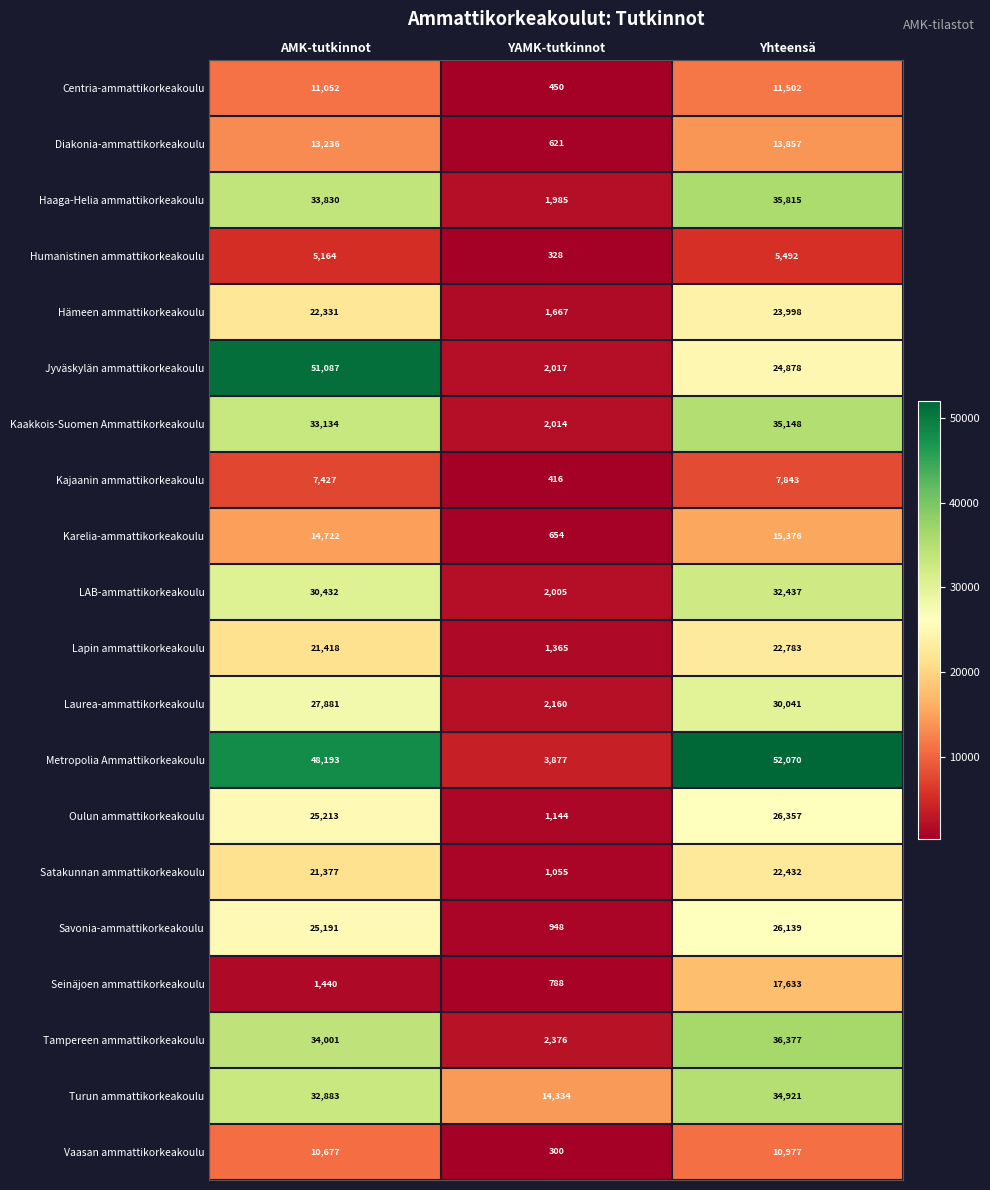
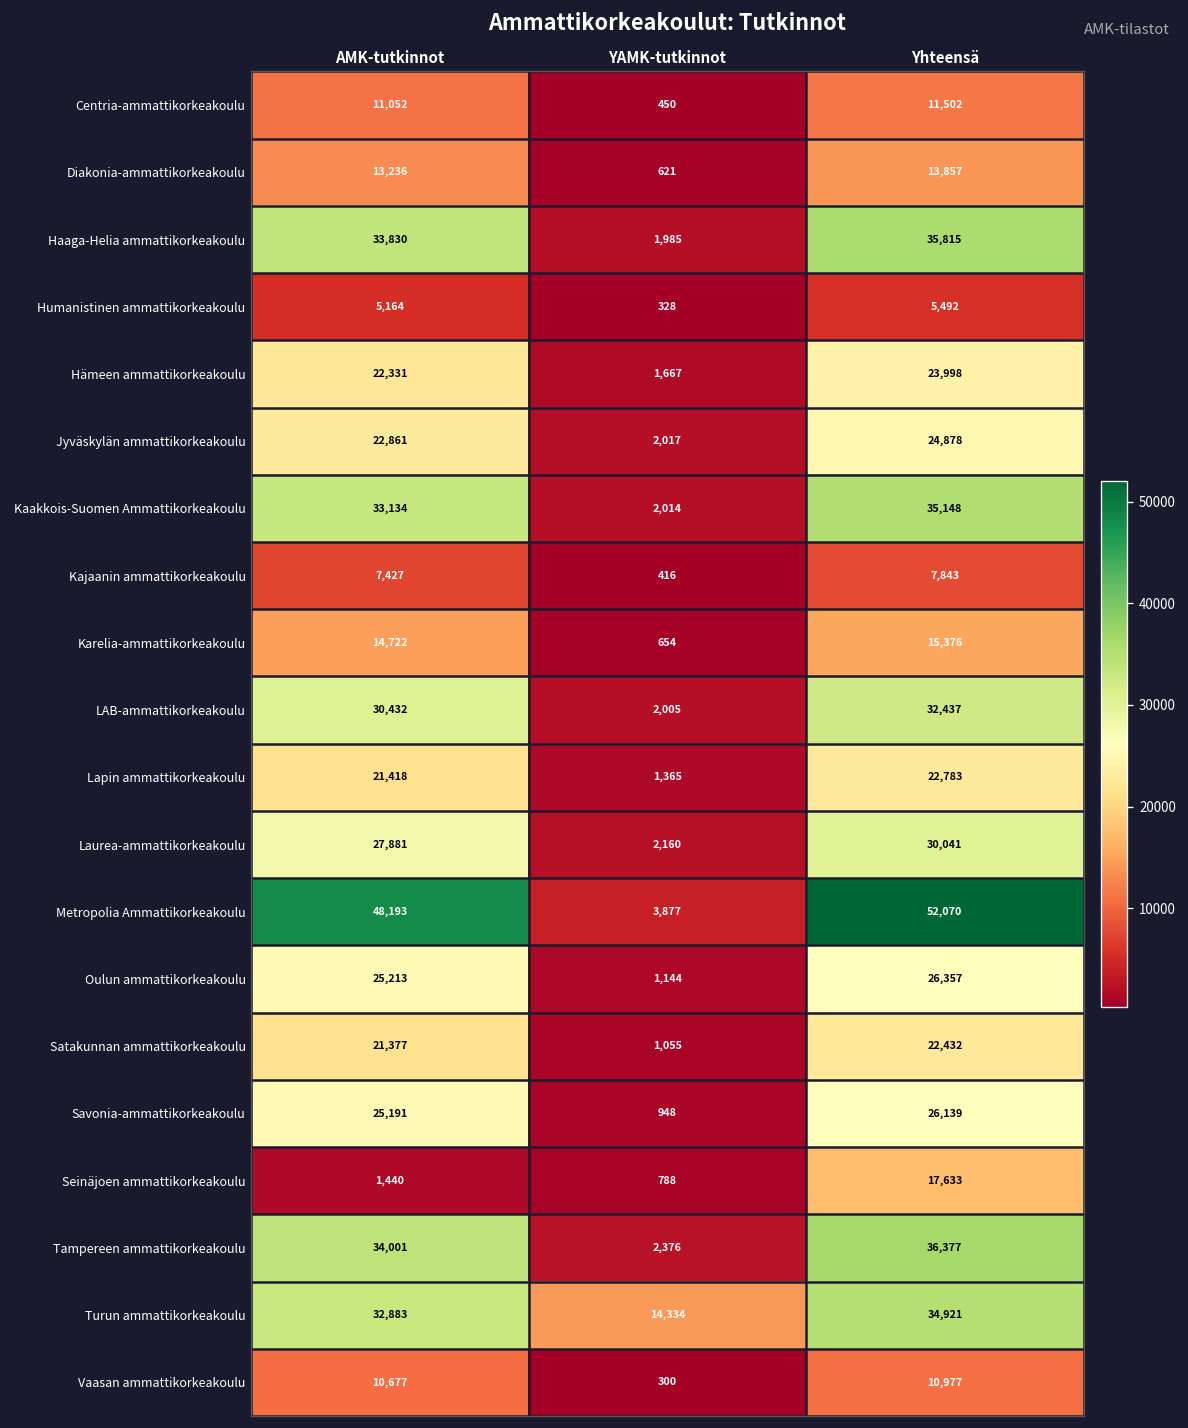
Jyväskylän ammattikorkeakoulu, AMK-tutkinnot: 51,087 -> 22,861
